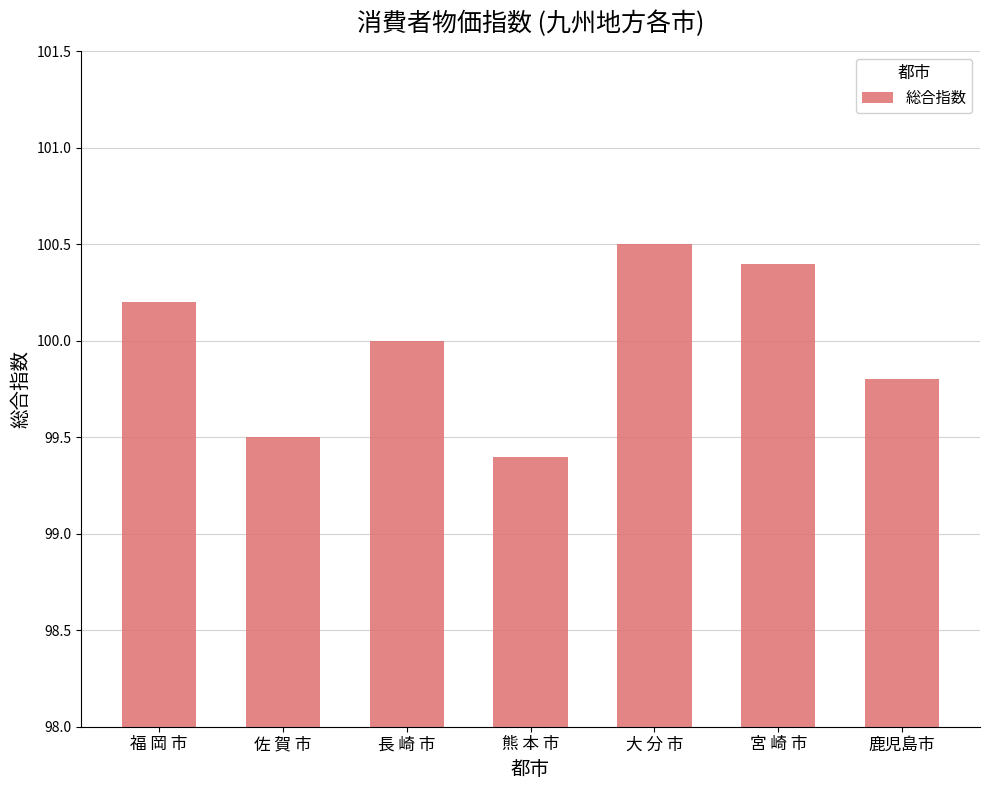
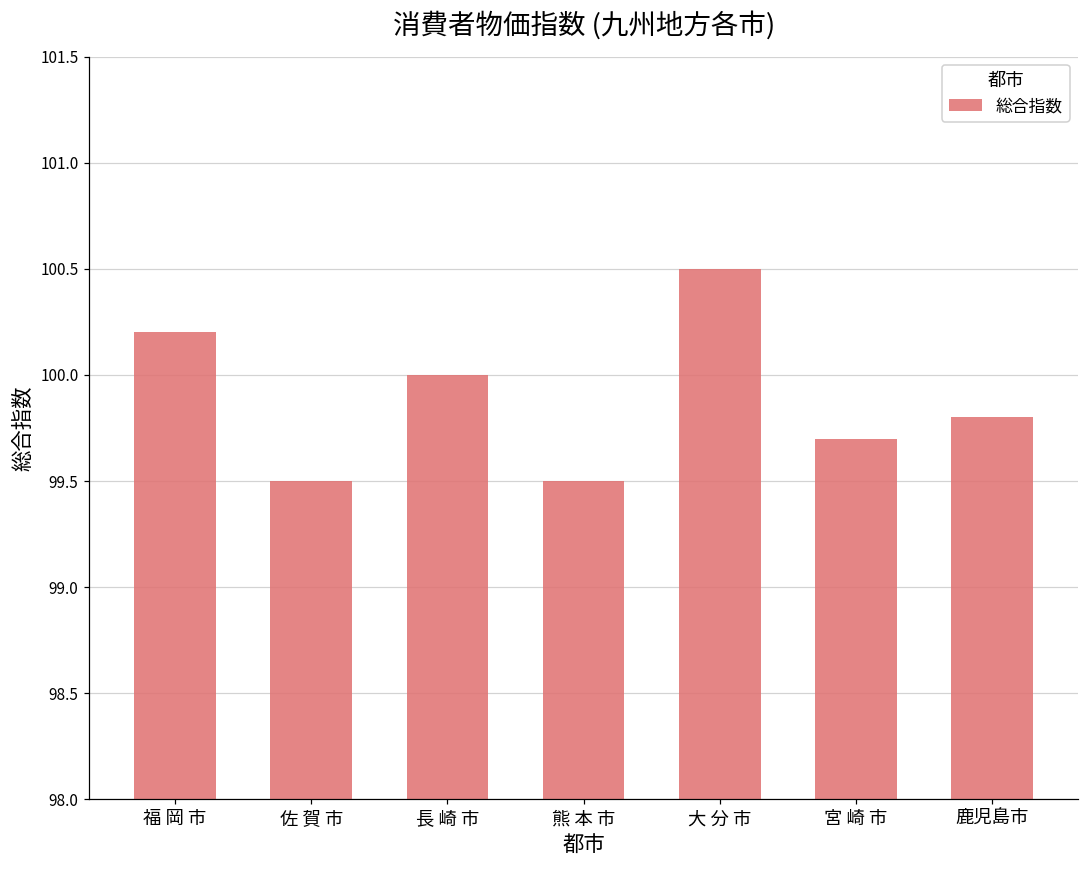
熊 本 市: 99.4 -> 99.5
宮 崎 市: 100.4 -> 99.7
